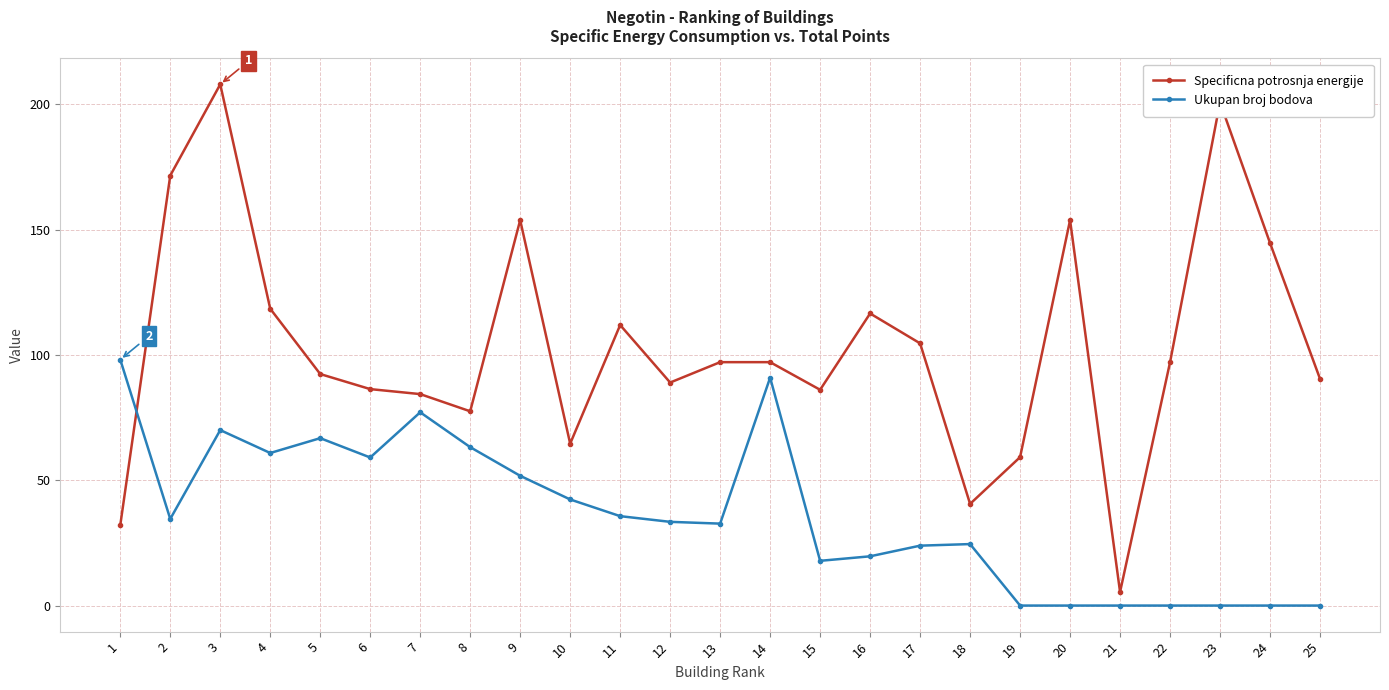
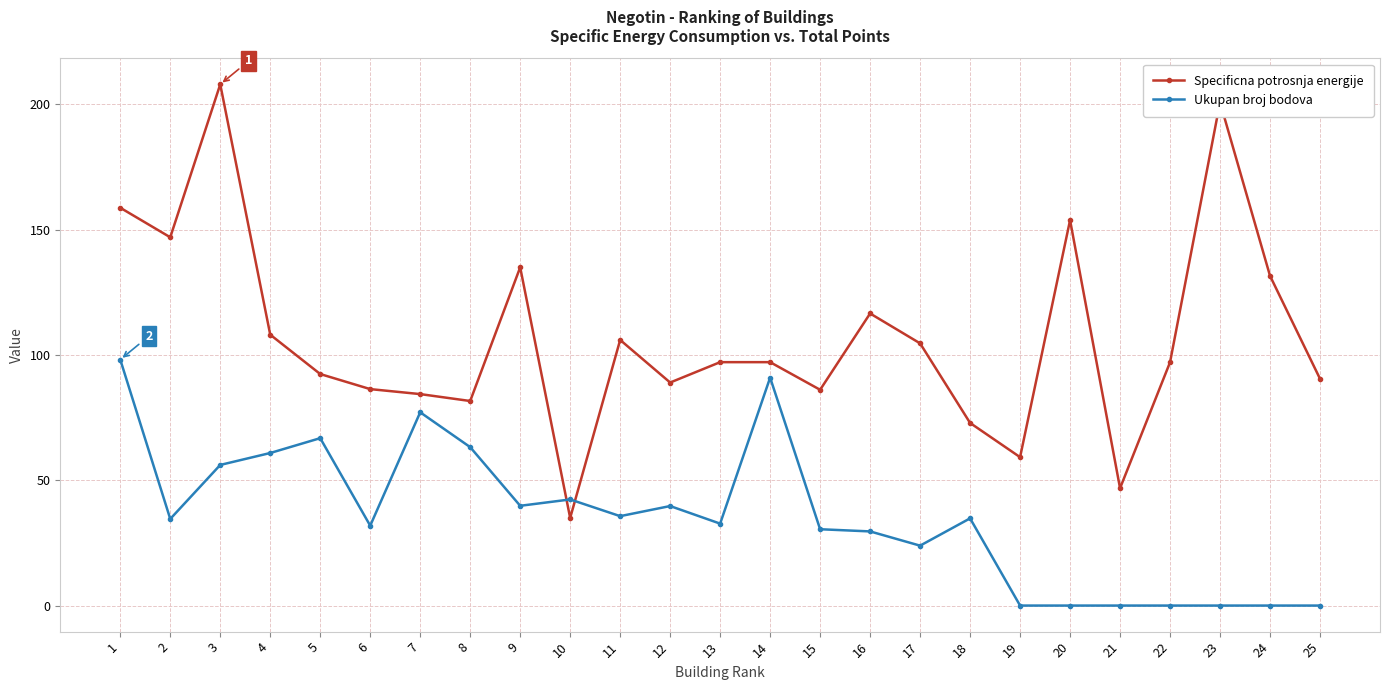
Specificna potrosnja energije, 1: 32 -> 159
Specificna potrosnja energije, 2: 172 -> 147
Ukupan broj bodova, 3: 70 -> 56
Specificna potrosnja energije, 4: 118 -> 108
Ukupan broj bodova, 6: 59 -> 32
Specificna potrosnja energije, 8: 78 -> 82
Specificna potrosnja energije, 9: 154 -> 135
Ukupan broj bodova, 9: 52 -> 40
Specificna potrosnja energije, 10: 65 -> 35
Specificna potrosnja energije, 11: 112 -> 106
Ukupan broj bodova, 12: 33 -> 40
Ukupan broj bodova, 15: 18 -> 30
Ukupan broj bodova, 16: 20 -> 30
Specificna potrosnja energije, 18: 41 -> 73
Ukupan broj bodova, 18: 25 -> 35
Specificna potrosnja energije, 21: 5 -> 47
Specificna potrosnja energije, 24: 145 -> 132
